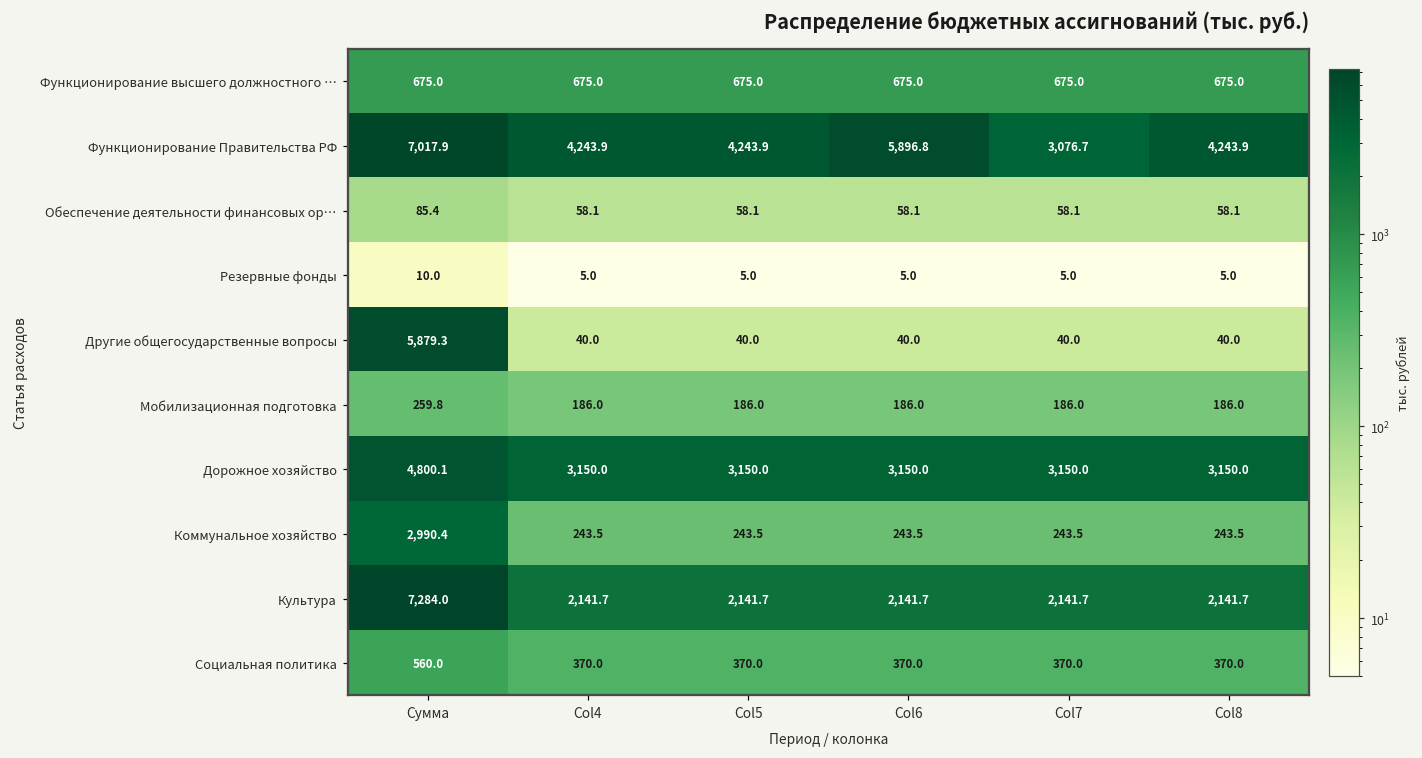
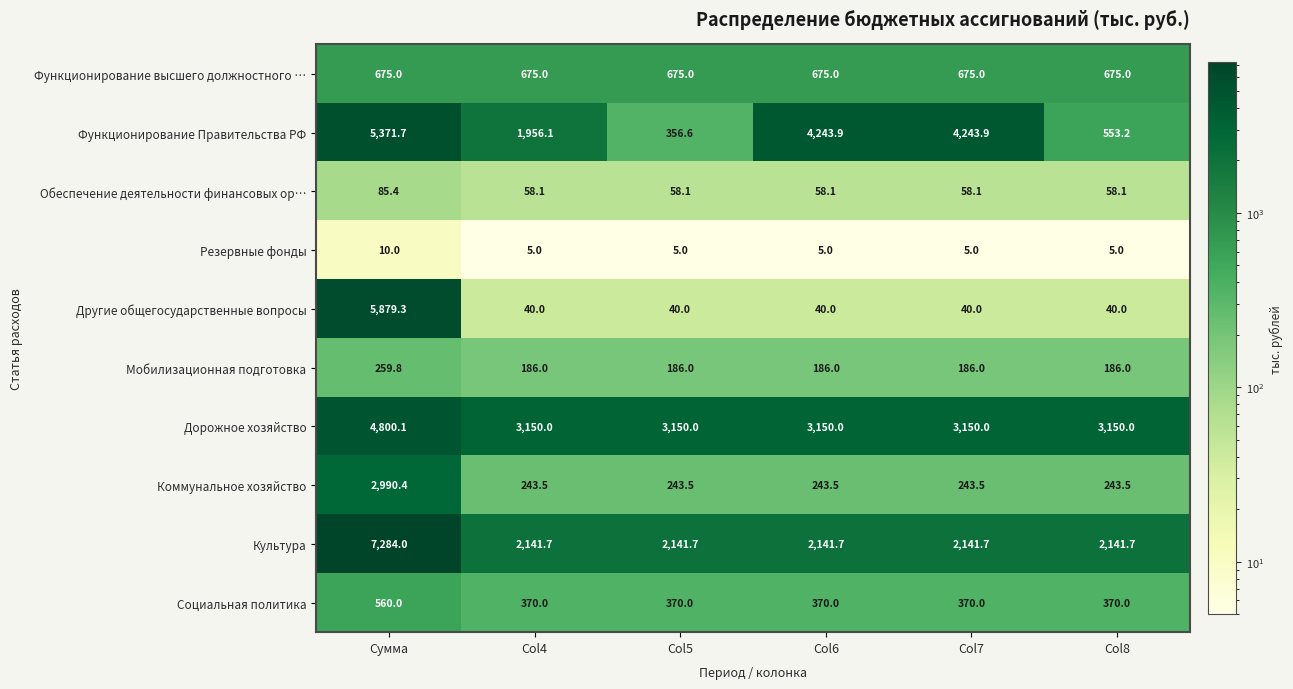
Функционирование Правительства РФ, Сумма: 7,017.9 -> 5,371.7
Функционирование Правительства РФ, Col4: 4,243.9 -> 1,956.1
Функционирование Правительства РФ, Col5: 4,243.9 -> 356.6
Функционирование Правительства РФ, Col6: 5,896.8 -> 4,243.9
Функционирование Правительства РФ, Col7: 3,076.7 -> 4,243.9
Функционирование Правительства РФ, Col8: 4,243.9 -> 553.2
